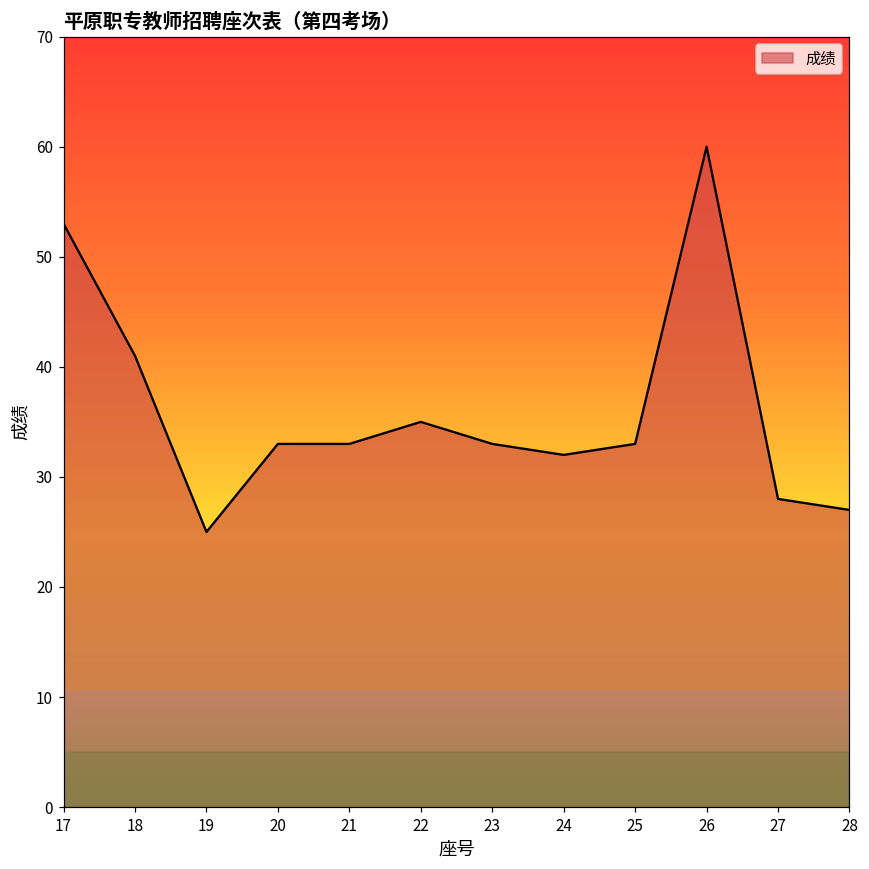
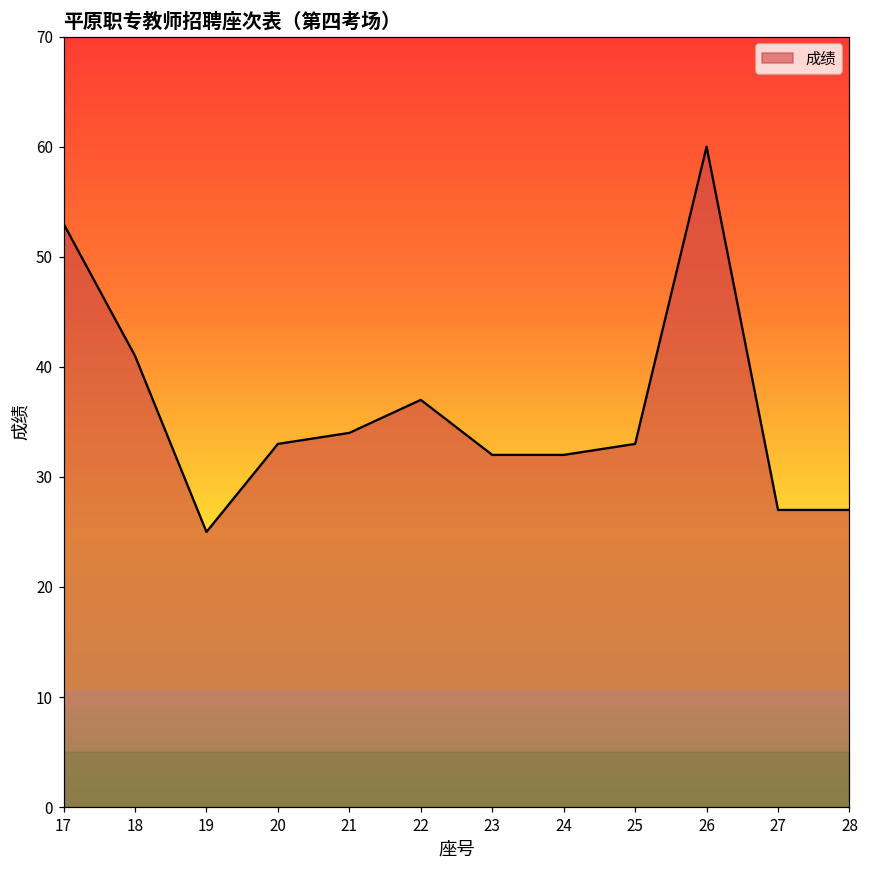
21: 33 -> 34
22: 35 -> 37
23: 33 -> 32
27: 28 -> 27
